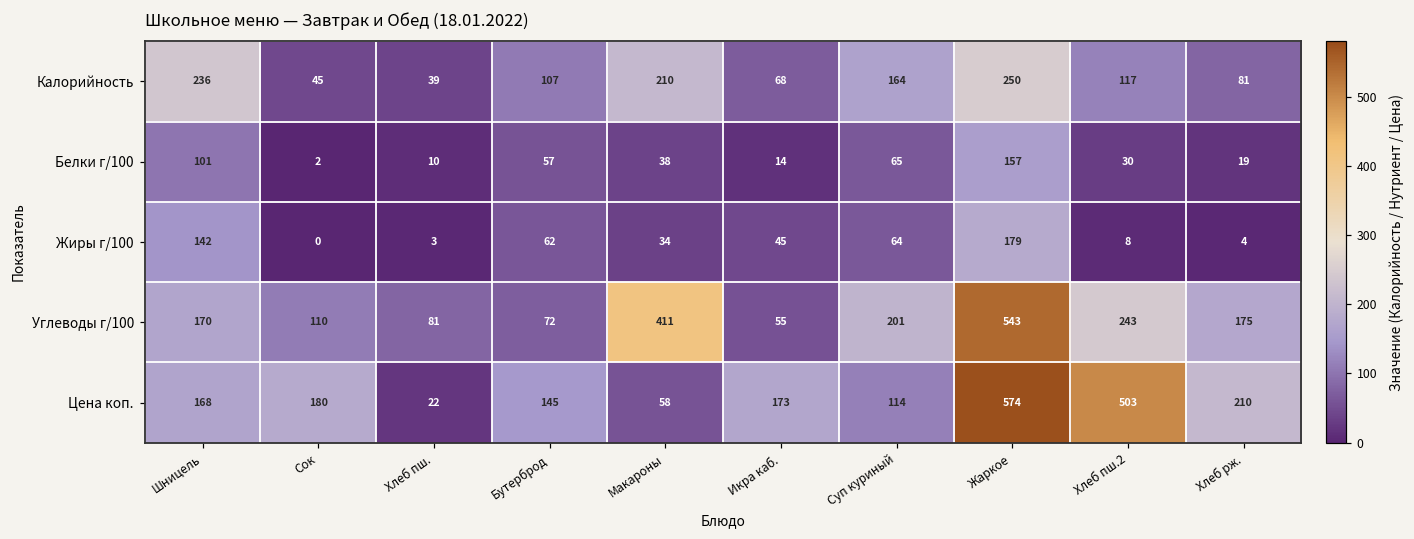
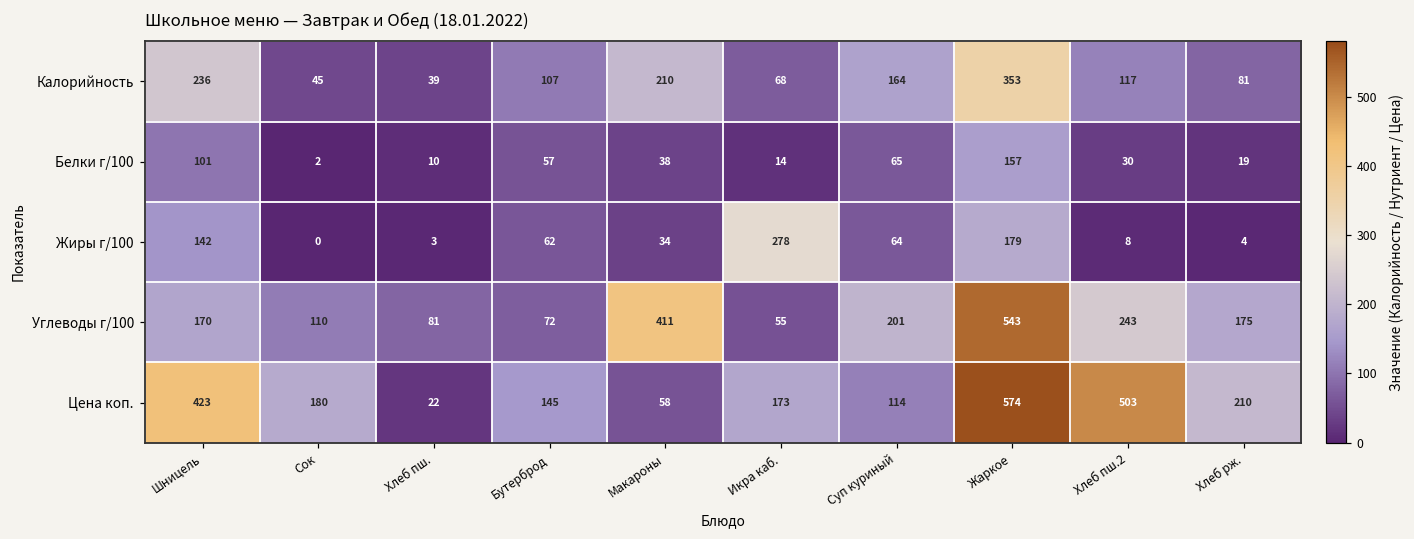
Калорийность, Жаркое: 250 -> 353
Жиры г/100, Икра каб.: 45 -> 278
Цена коп., Шницель: 168 -> 423
